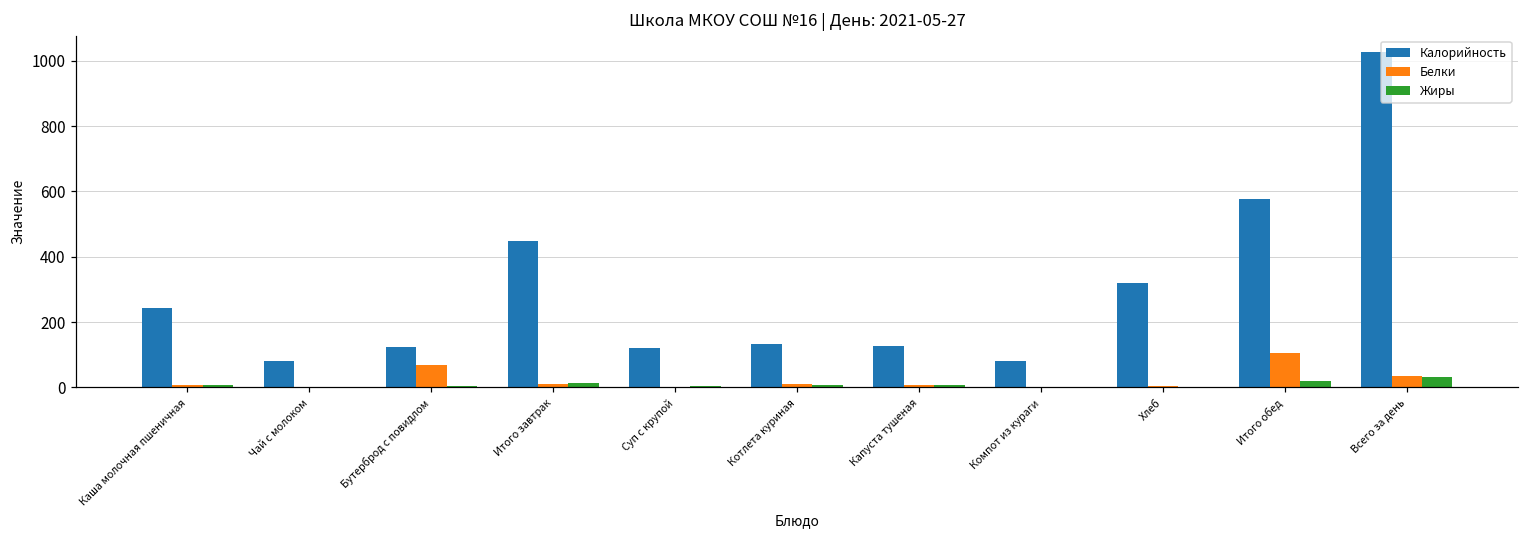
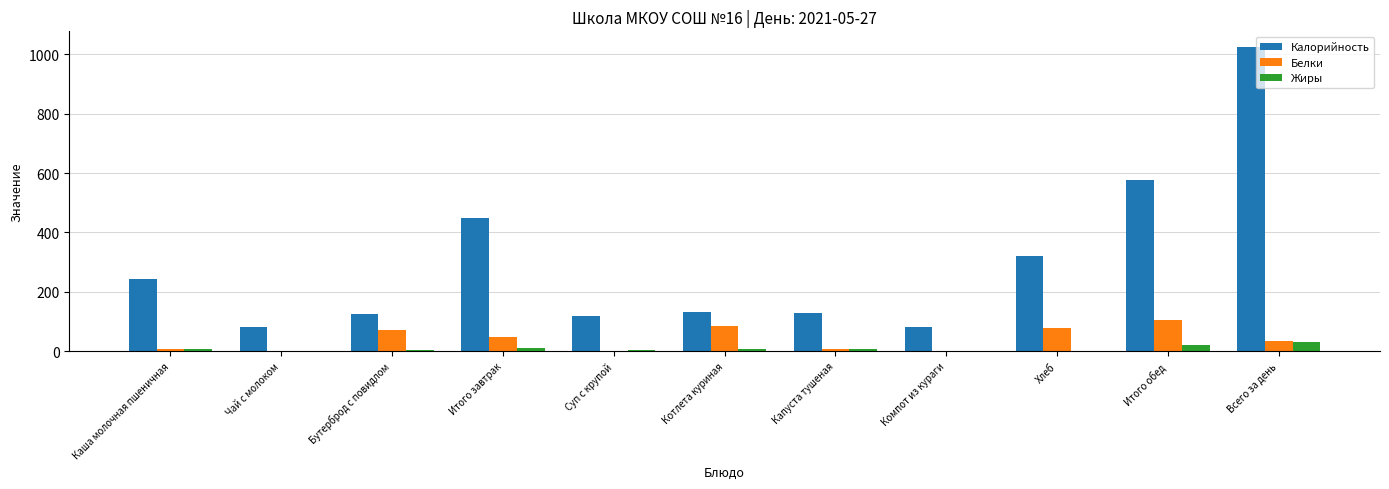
Белки, Итого завтрак: 10 -> 50
Белки, Котлета куриная: 10 -> 80
Белки, Хлеб: 0 -> 80
